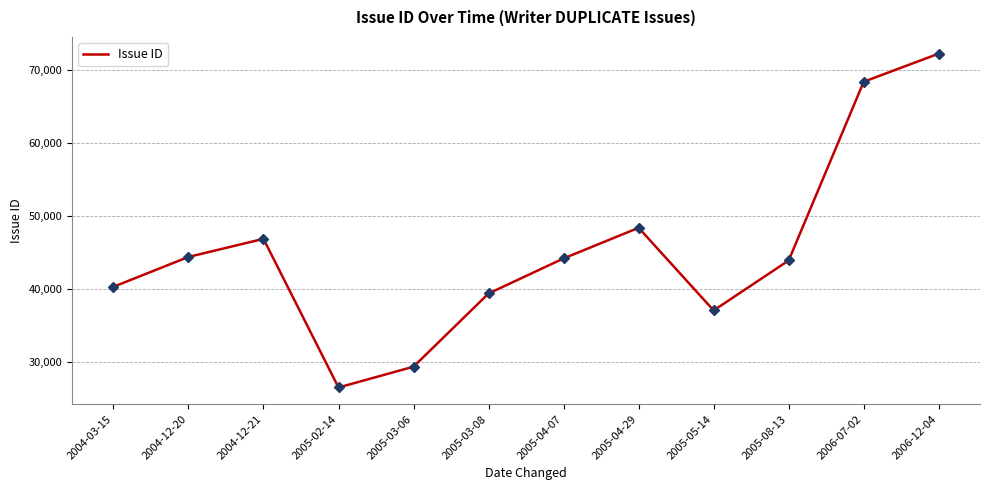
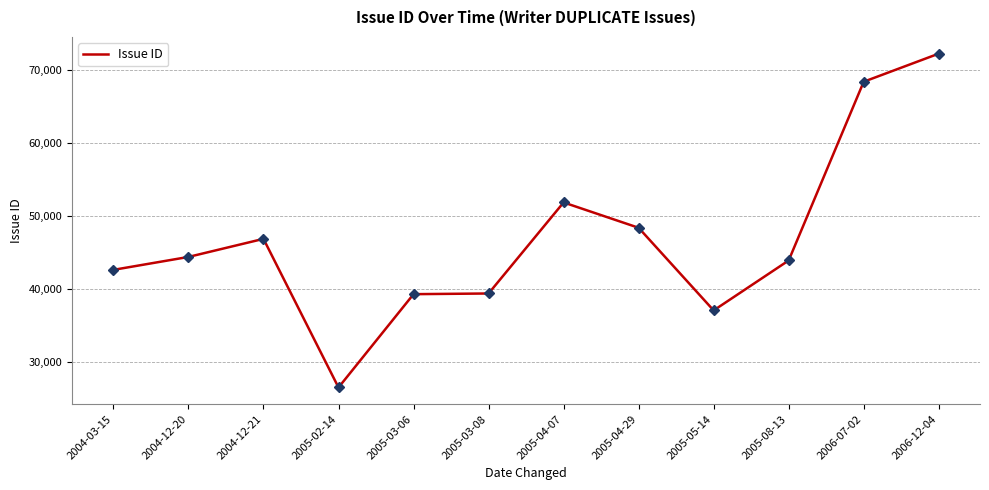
2004-03-15: 40,000 -> 43,000
2005-03-06: 29,000 -> 39,000
2005-04-07: 44,000 -> 52,000
